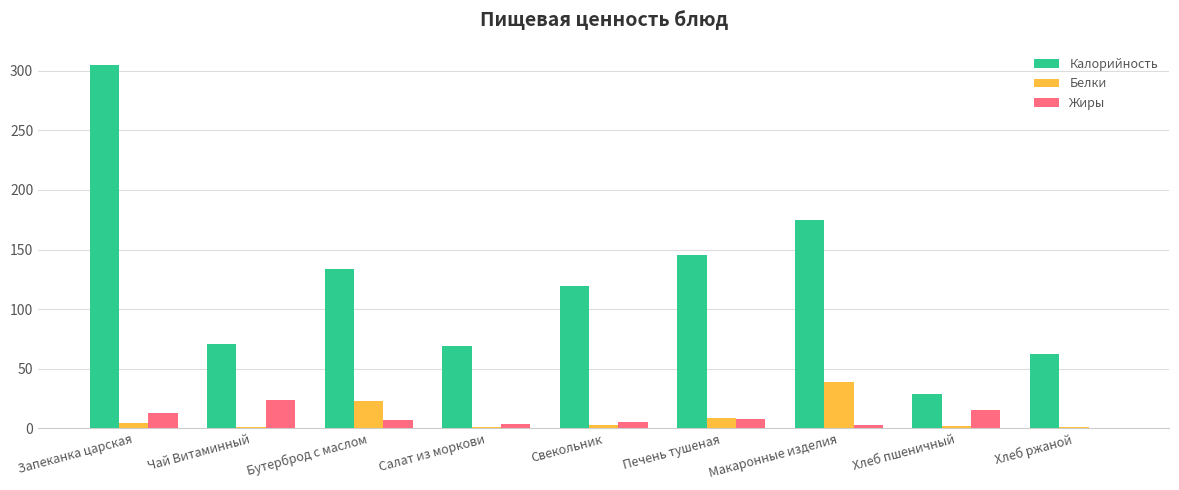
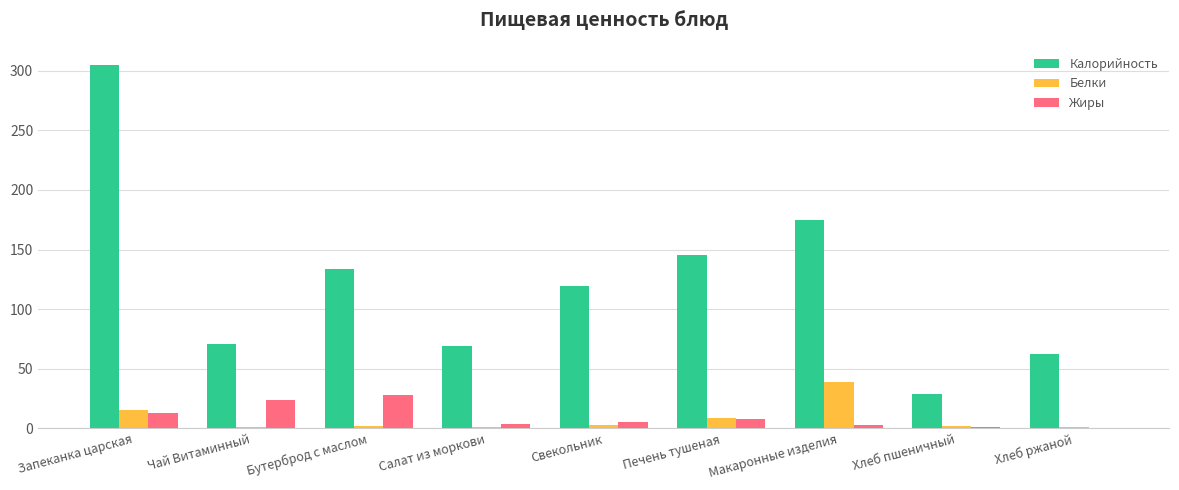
Белки, Запеканка царская: 5 -> 16
Белки, Бутерброд с маслом: 23 -> 2
Жиры, Бутерброд с маслом: 7 -> 28
Жиры, Хлеб пшеничный: 16 -> 1
